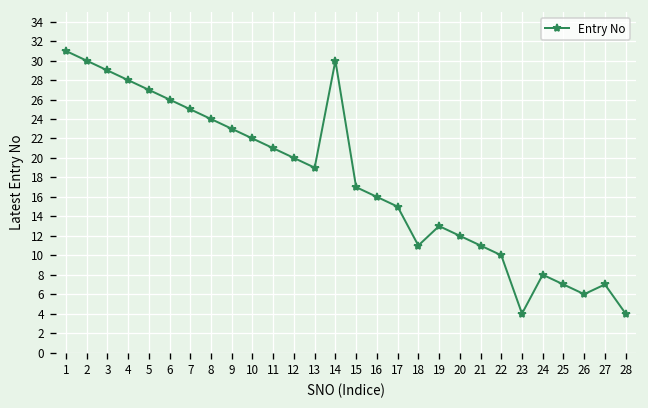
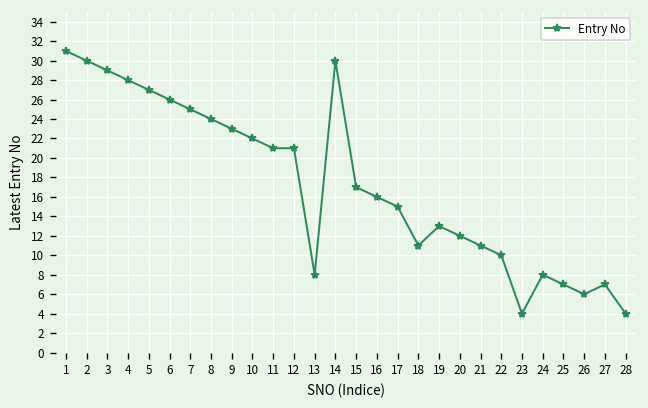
12: 20 -> 21
13: 19 -> 8
